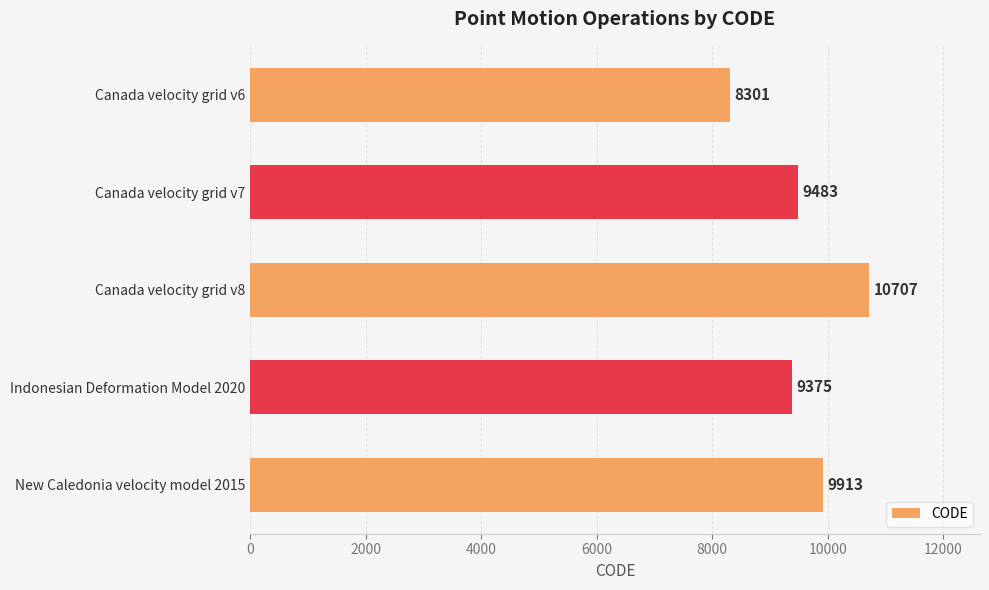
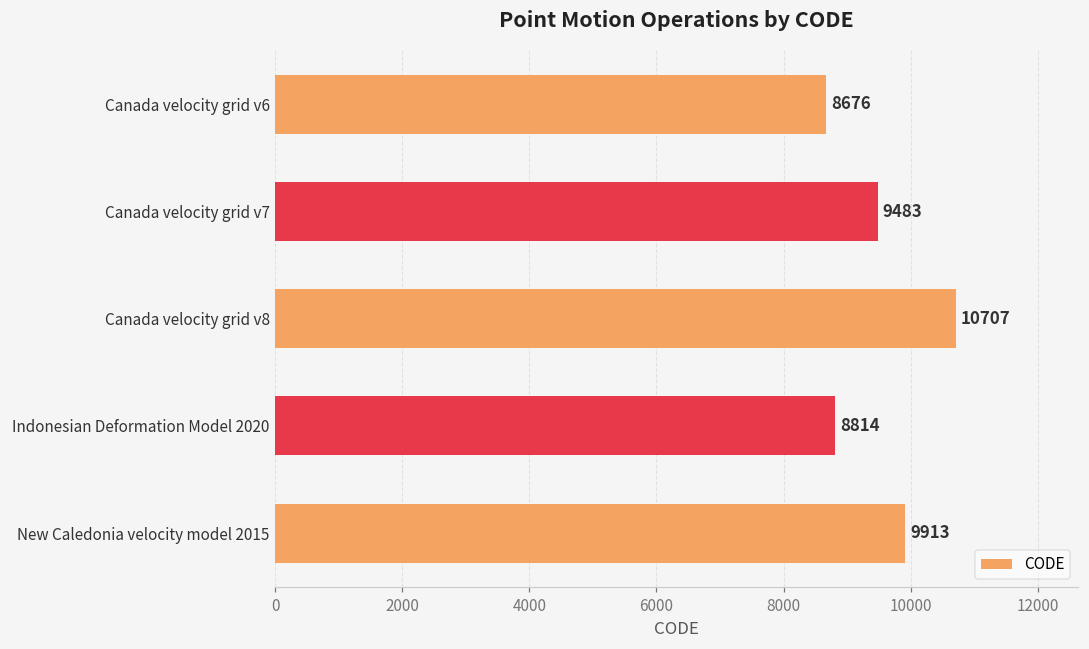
Canada velocity grid v6: 8301 -> 8676
Indonesian Deformation Model 2020: 9375 -> 8814
